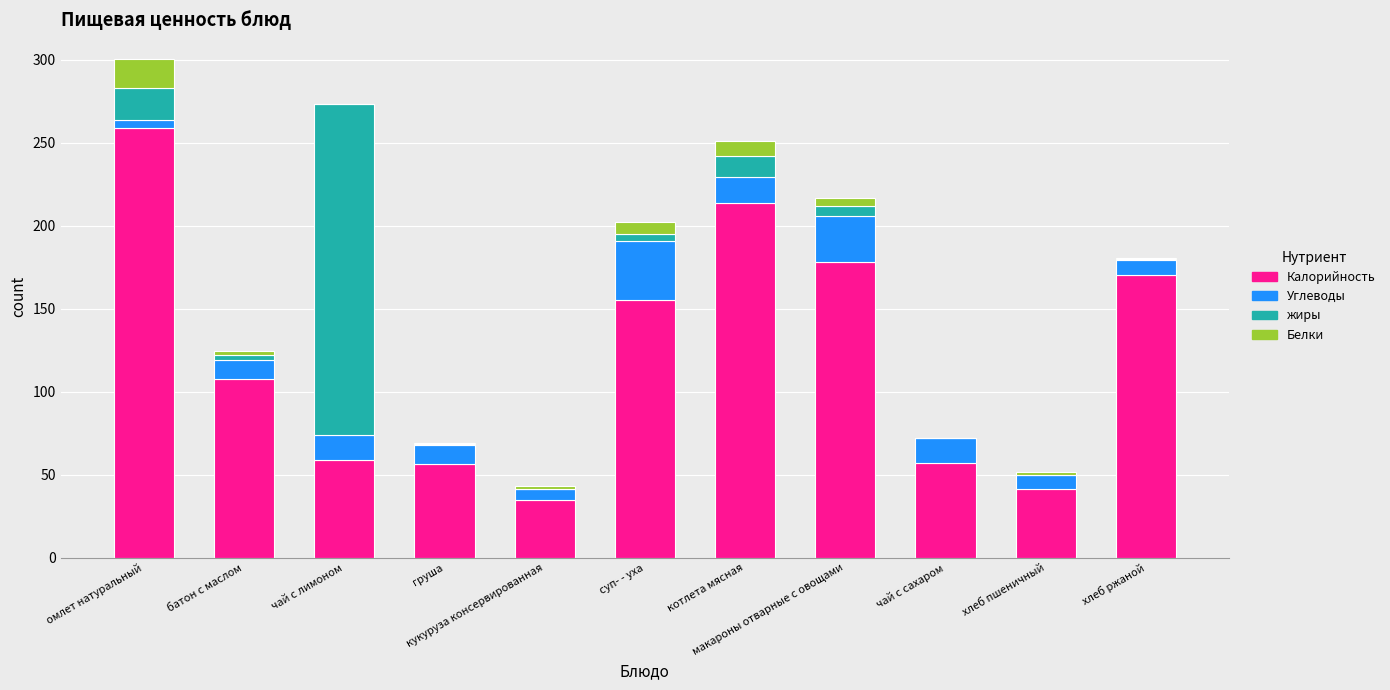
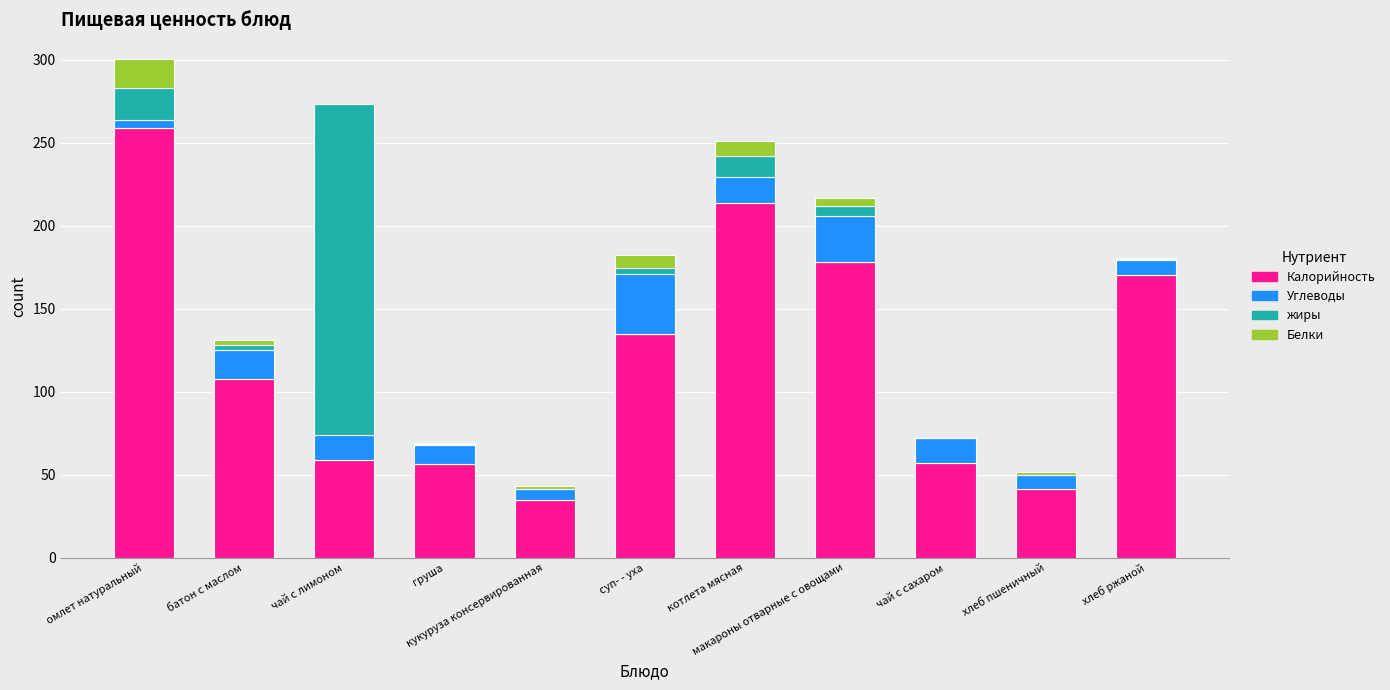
Углеводы, батон с маслом: 11 -> 17
Калорийность, суп- - уха: 155 -> 135
